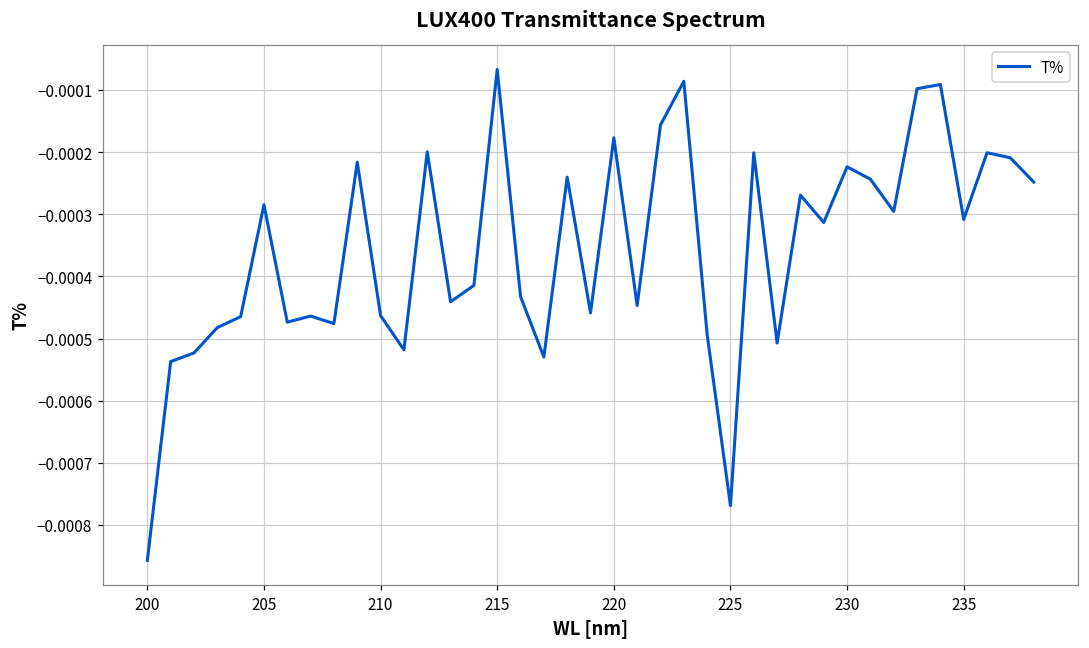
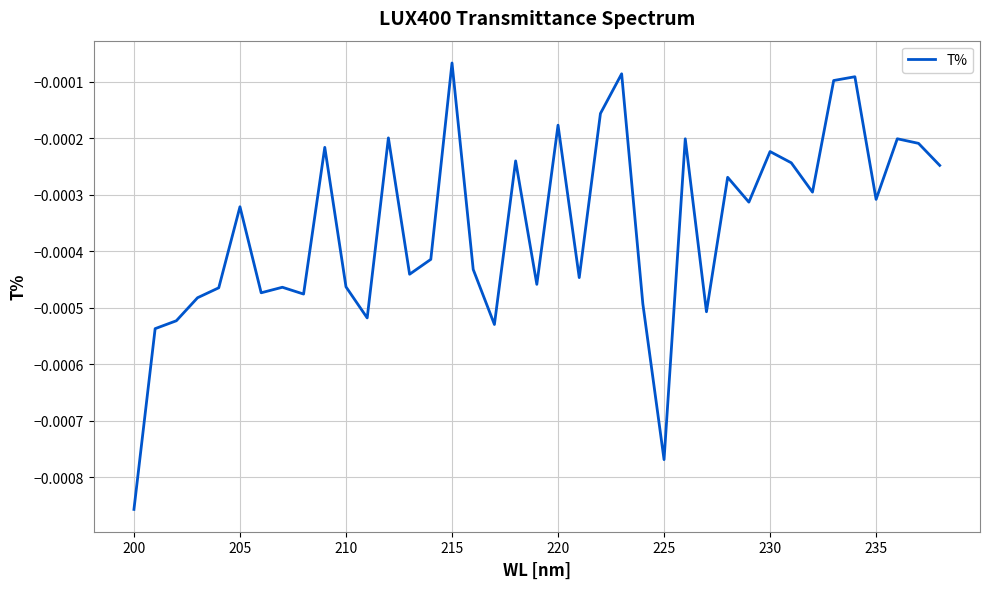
205: -0.00028 -> -0.00032
